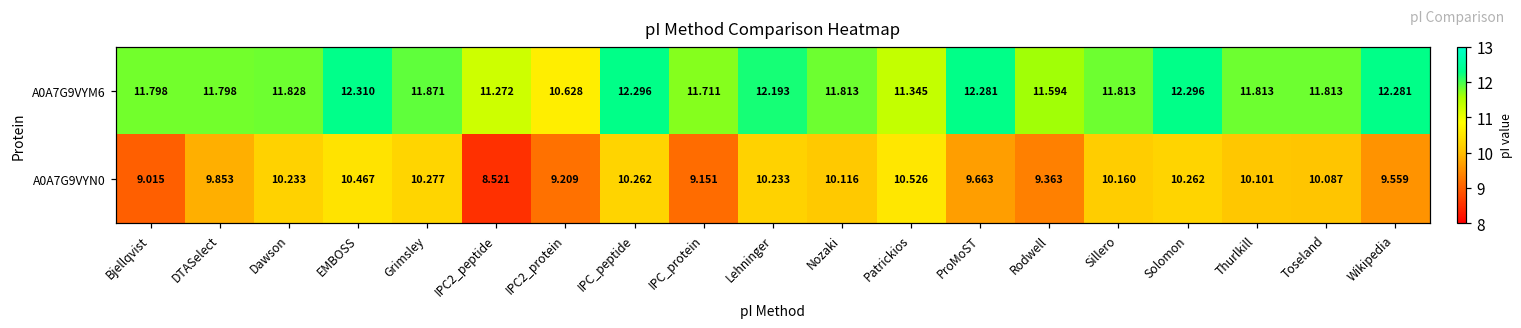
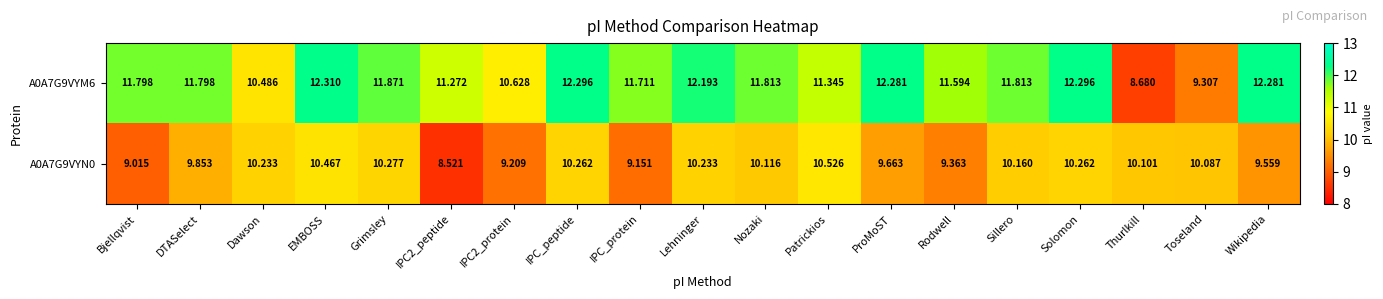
A0A7G9VYM6, Dawson: 11.828 -> 10.486
A0A7G9VYM6, Thurlkill: 11.813 -> 8.680
A0A7G9VYM6, Toseland: 11.813 -> 9.307
